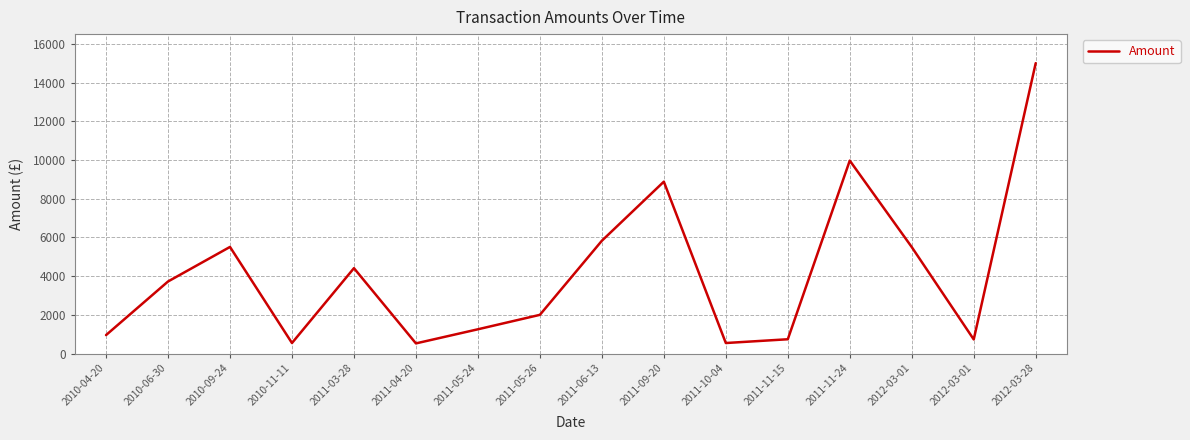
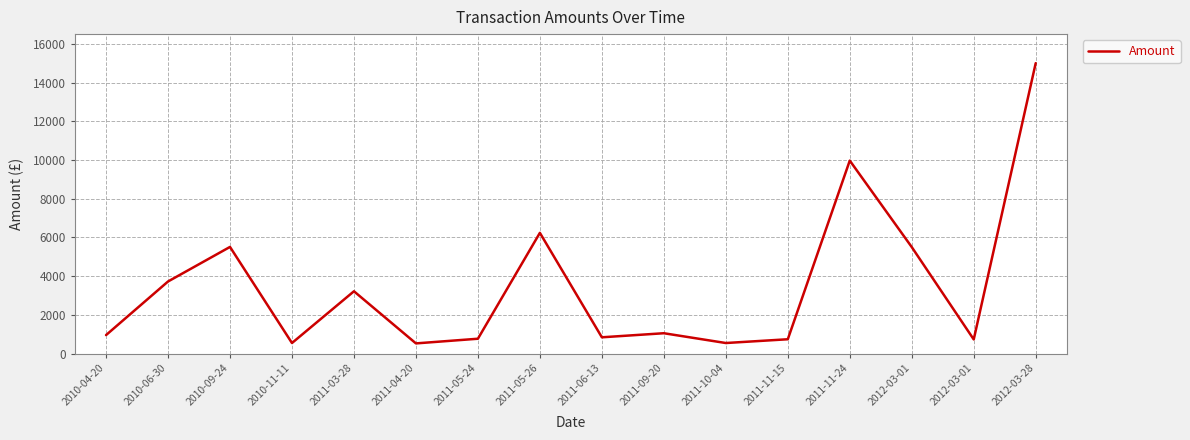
2011-03-28: 4400 -> 3200
2011-05-24: 1300 -> 800
2011-05-26: 2000 -> 6200
2011-06-13: 5800 -> 800
2011-09-20: 8900 -> 1100
